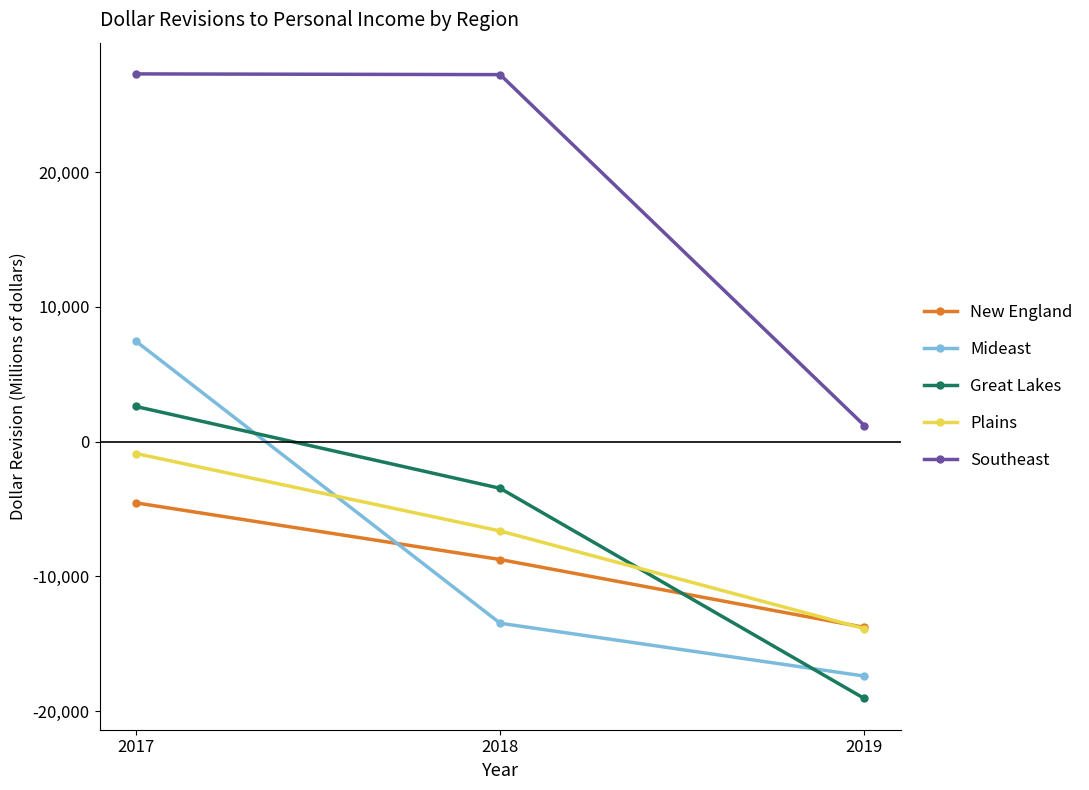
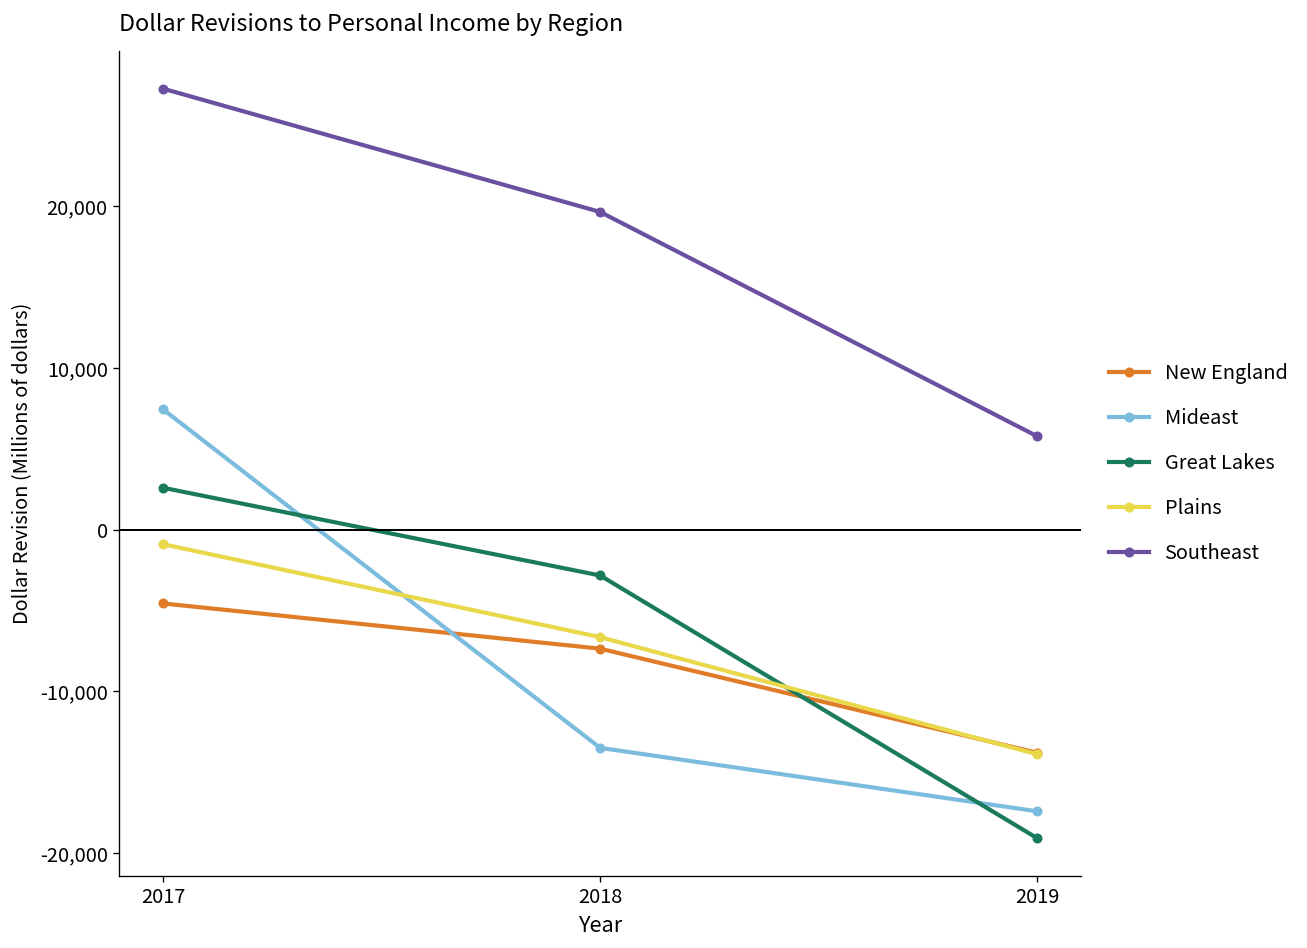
New England, 2018: -8,800 -> -7,400
Great Lakes, 2018: -3,500 -> -2,800
Southeast, 2018: 27,200 -> 19,700
Southeast, 2019: 1,200 -> 5,800
